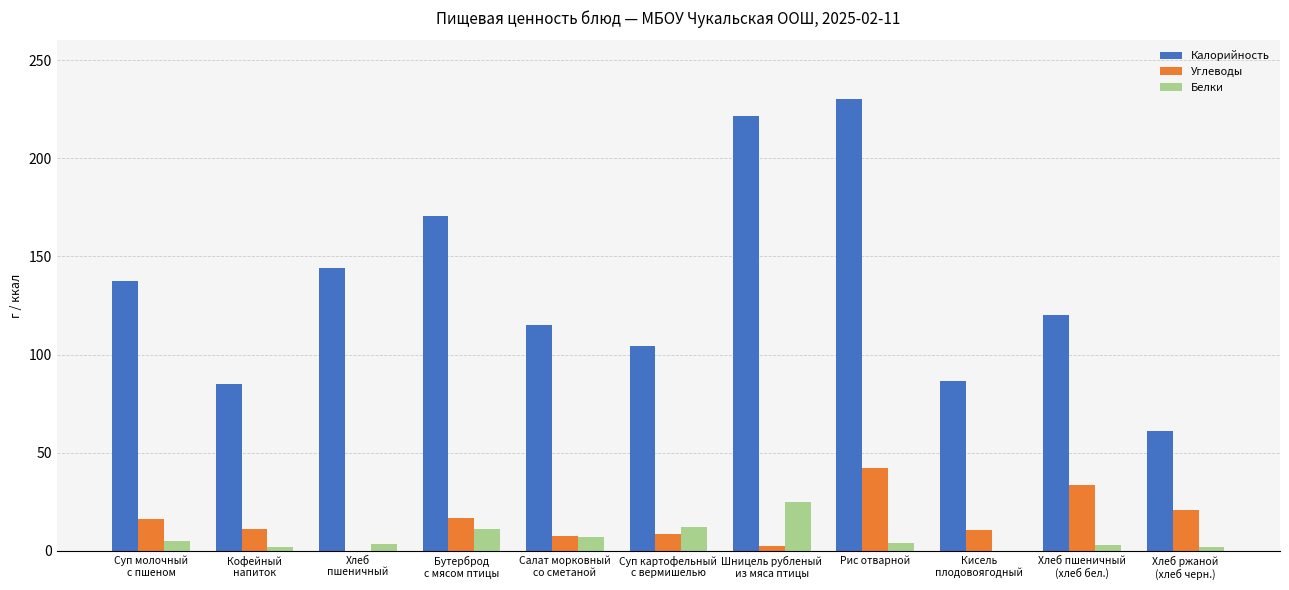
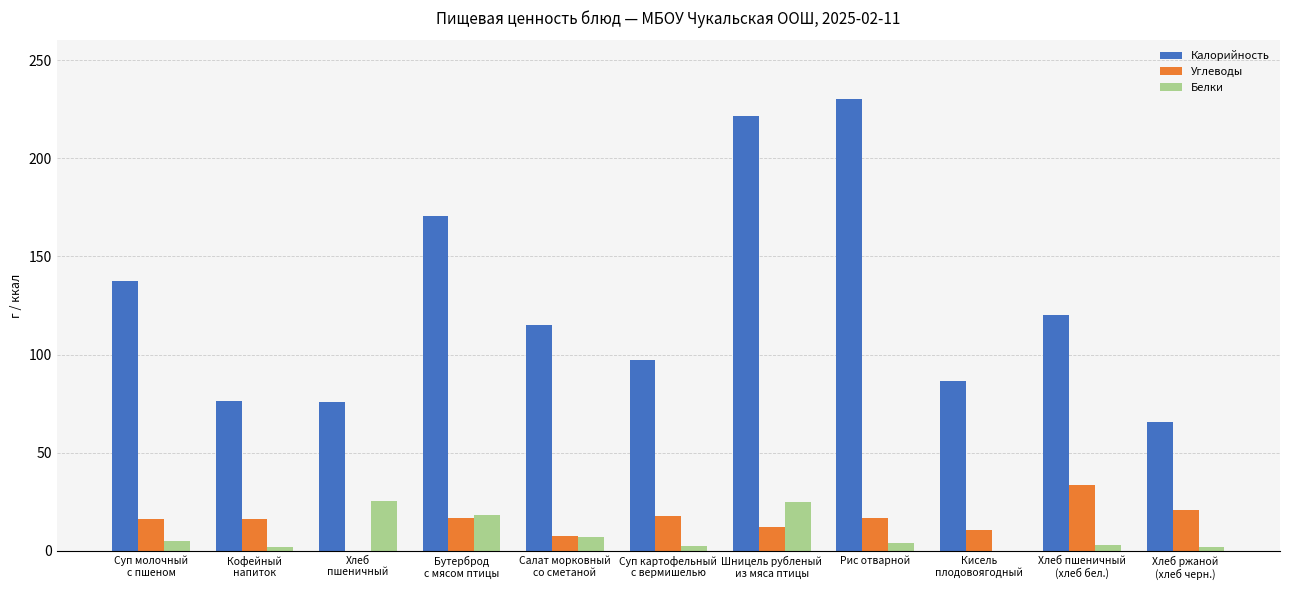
Калорийность, Кофейный напиток: 85 -> 76
Углеводы, Кофейный напиток: 11 -> 16
Калорийность, Хлеб пшеничный: 144 -> 76
Белки, Хлеб пшеничный: 3 -> 25
Белки, Бутерброд с мясом птицы: 11 -> 18
Калорийность, Суп картофельный с вермишелью: 104 -> 97
Углеводы, Суп картофельный с вермишелью: 9 -> 18
Белки, Суп картофельный с вермишелью: 12 -> 3
Углеводы, Шницель рубленый из мяса птицы: 3 -> 12
Углеводы, Рис отварной: 42 -> 17
Калорийность, Хлеб ржаной (хлеб черн.): 61 -> 66
